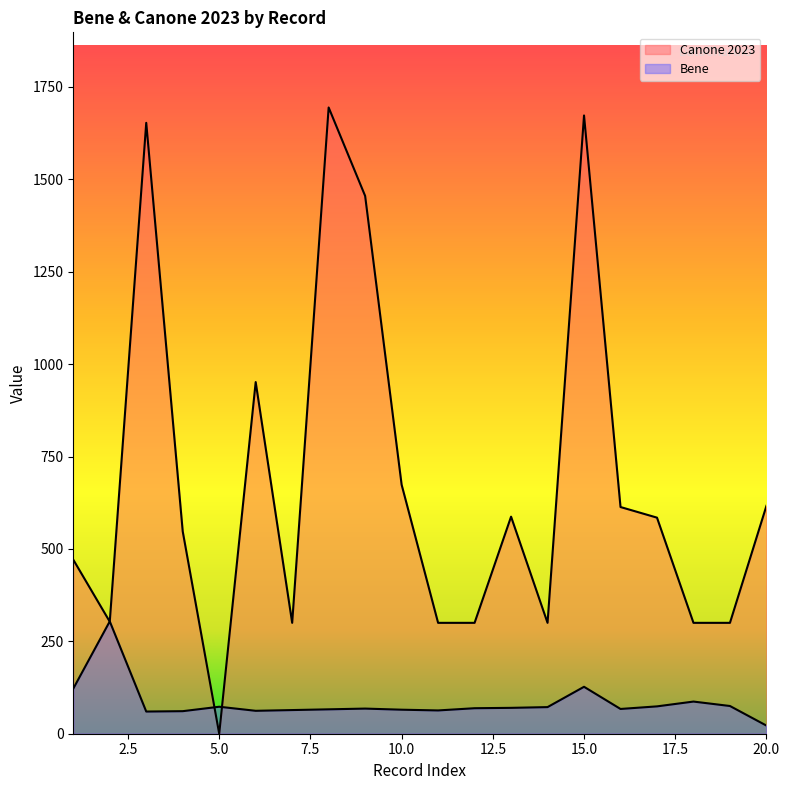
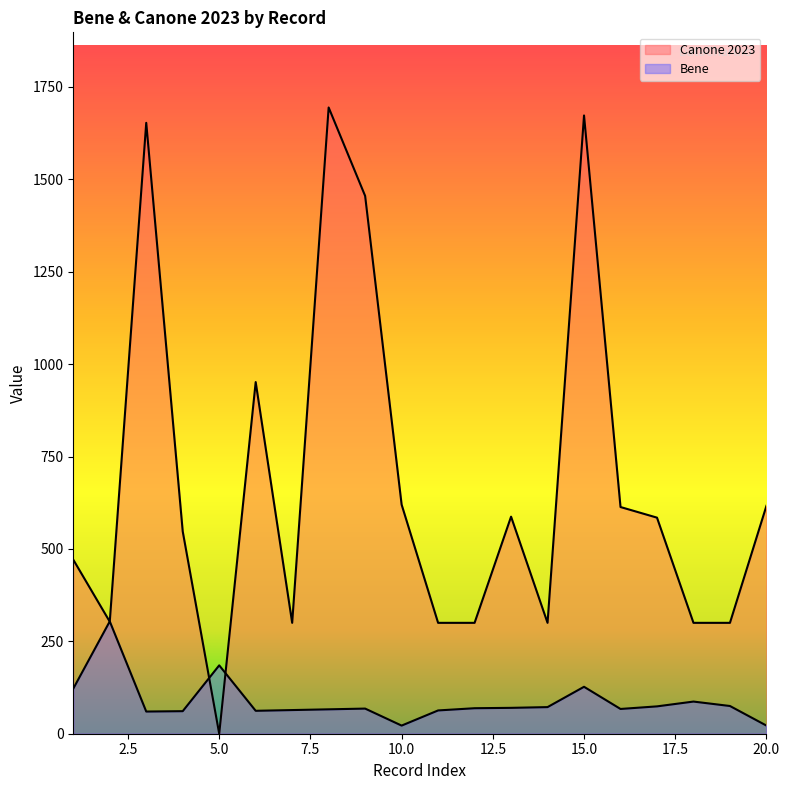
Bene, 5.0: 70 -> 190
Canone 2023, 10.0: 670 -> 620
Bene, 10.0: 70 -> 20
